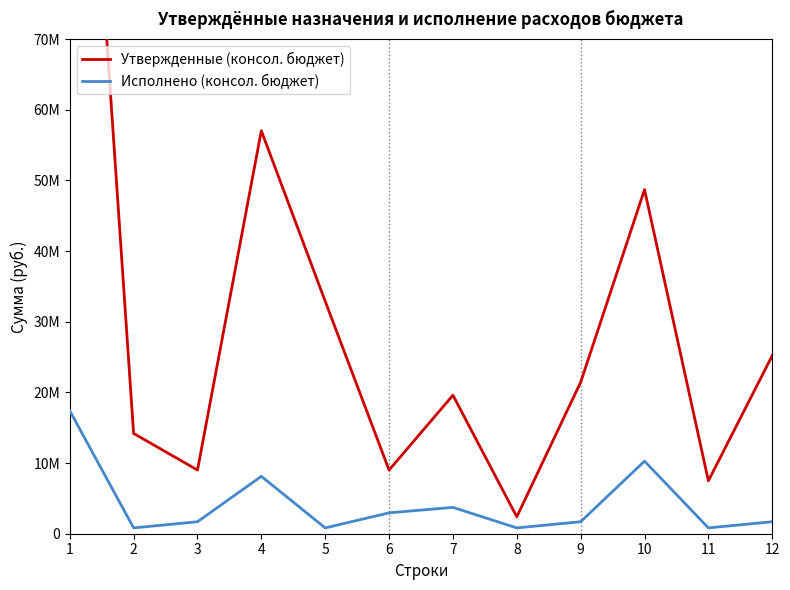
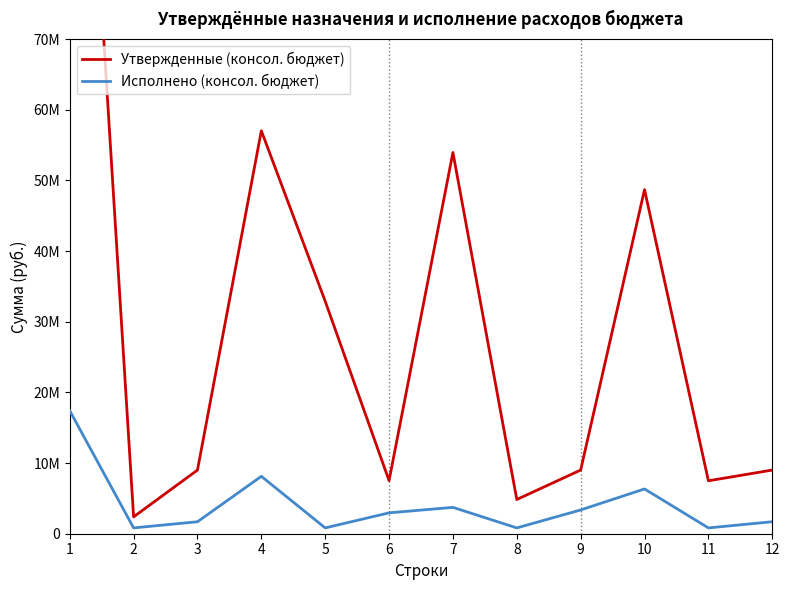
Утвержденные (консол. бюджет), 2: 14000000 -> 2000000
Утвержденные (консол. бюджет), 6: 9000000 -> 8000000
Утвержденные (консол. бюджет), 7: 20000000 -> 54000000
Утвержденные (консол. бюджет), 8: 2000000 -> 5000000
Утвержденные (консол. бюджет), 9: 21000000 -> 9000000
Исполнено (консол. бюджет), 9: 2000000 -> 3000000
Исполнено (консол. бюджет), 10: 10000000 -> 6000000
Утвержденные (консол. бюджет), 12: 25000000 -> 9000000
